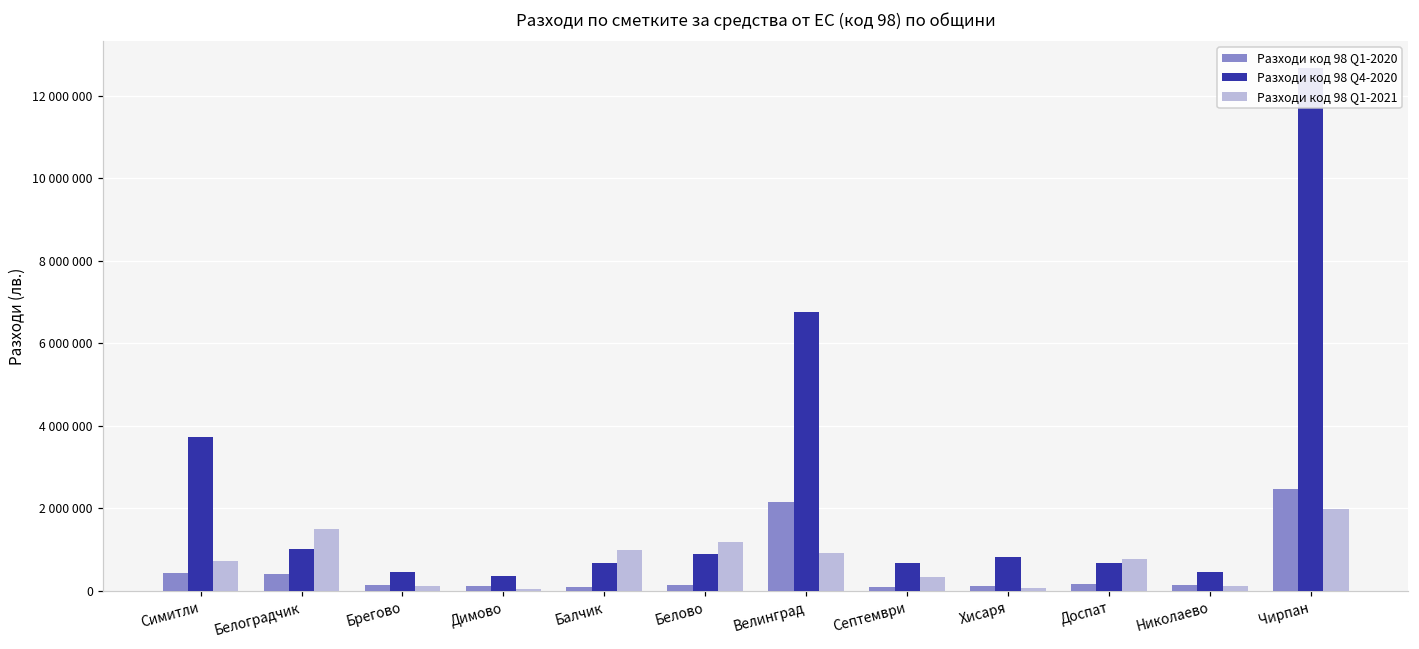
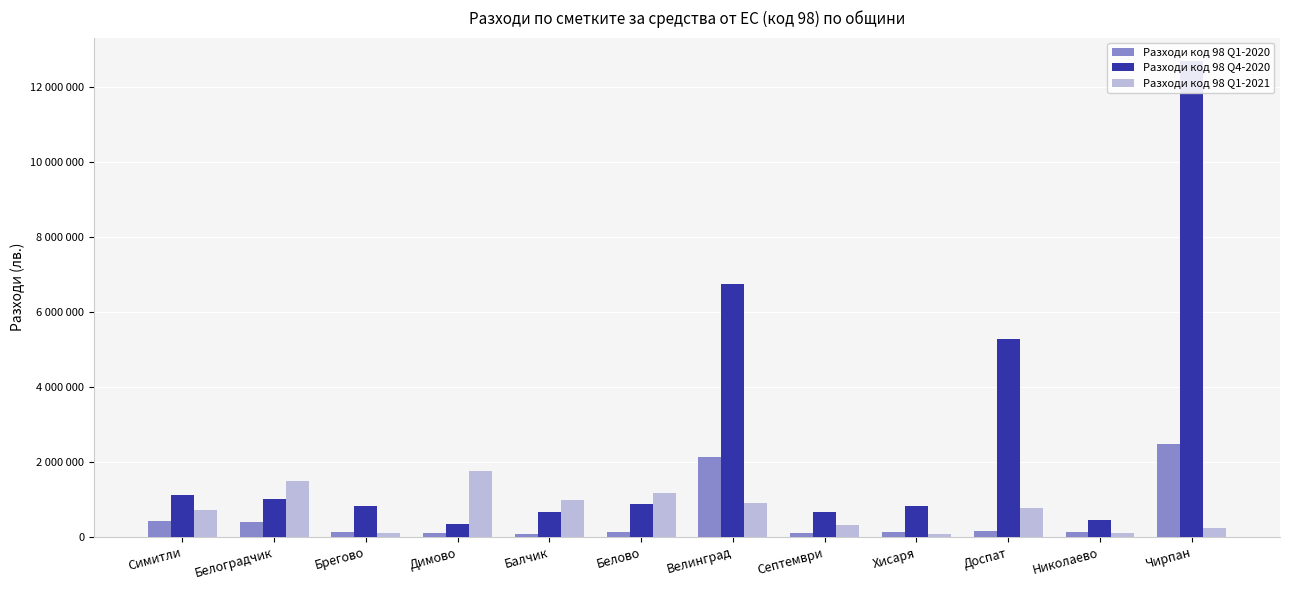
Разходи код 98 Q4-2020, Симитли: 3700000 -> 1100000
Разходи код 98 Q4-2020, Брегово: 500000 -> 800000
Разходи код 98 Q1-2021, Димово: 0 -> 1700000
Разходи код 98 Q4-2020, Доспат: 700000 -> 5300000
Разходи код 98 Q1-2021, Чирпан: 2000000 -> 200000
